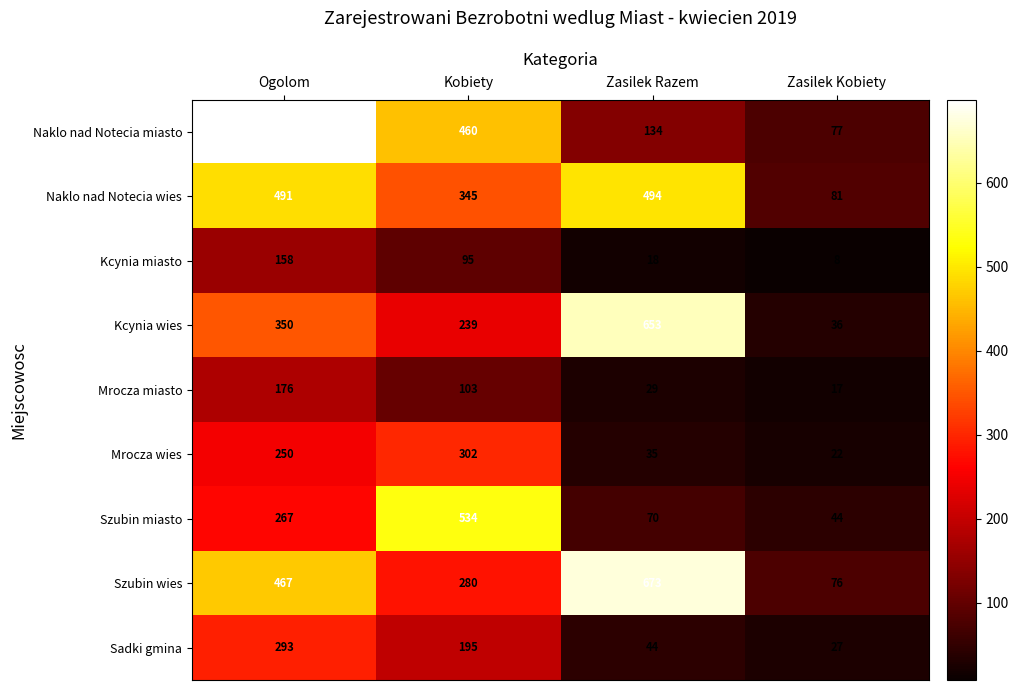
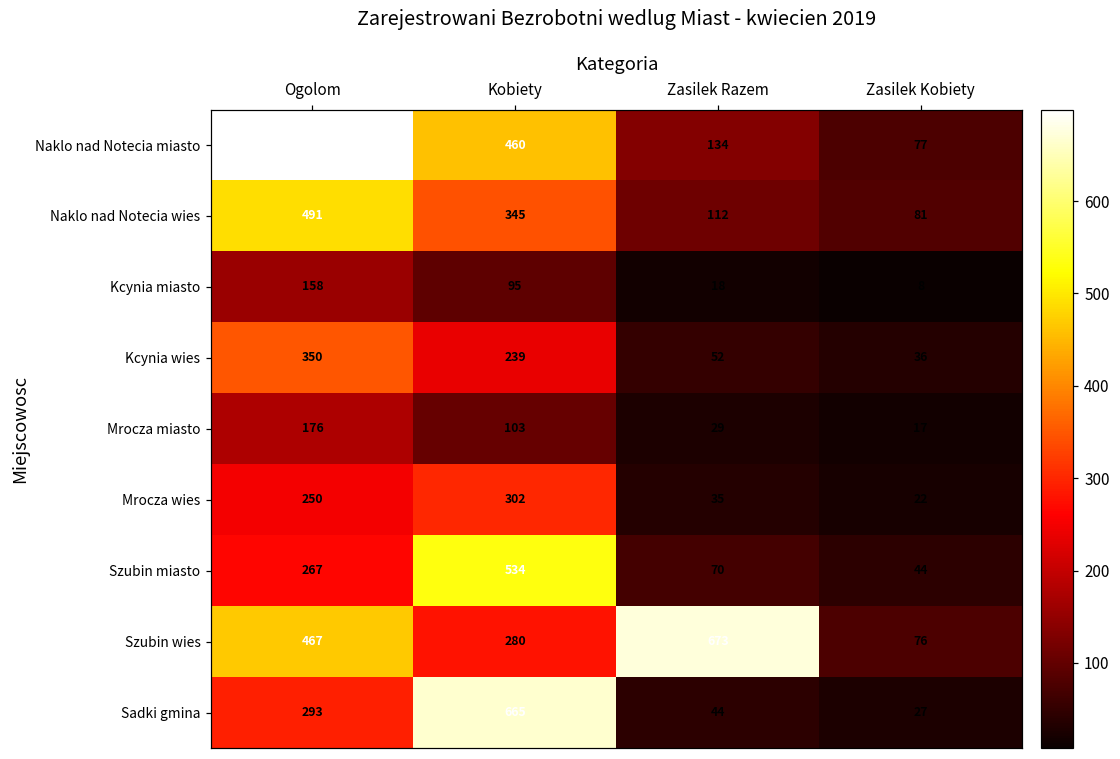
Naklo nad Notecia wies, Zasilek Razem: 494 -> 112
Kcynia wies, Zasilek Razem: 653 -> 52
Sadki gmina, Kobiety: 195 -> 665
